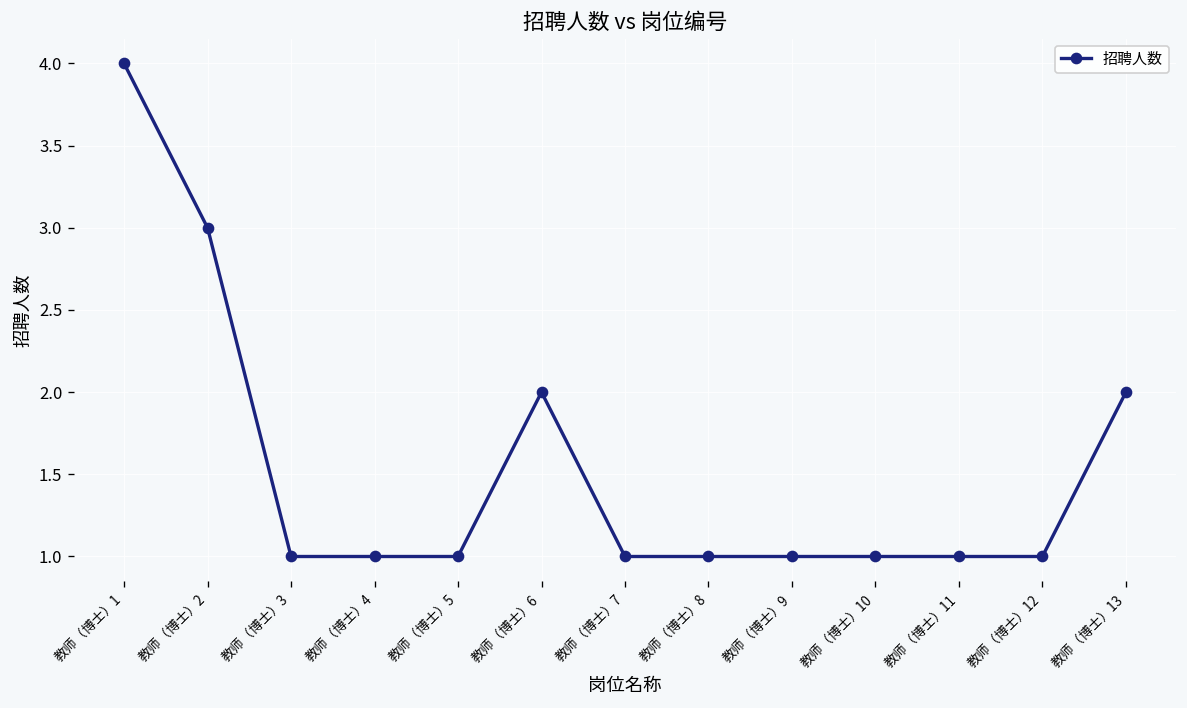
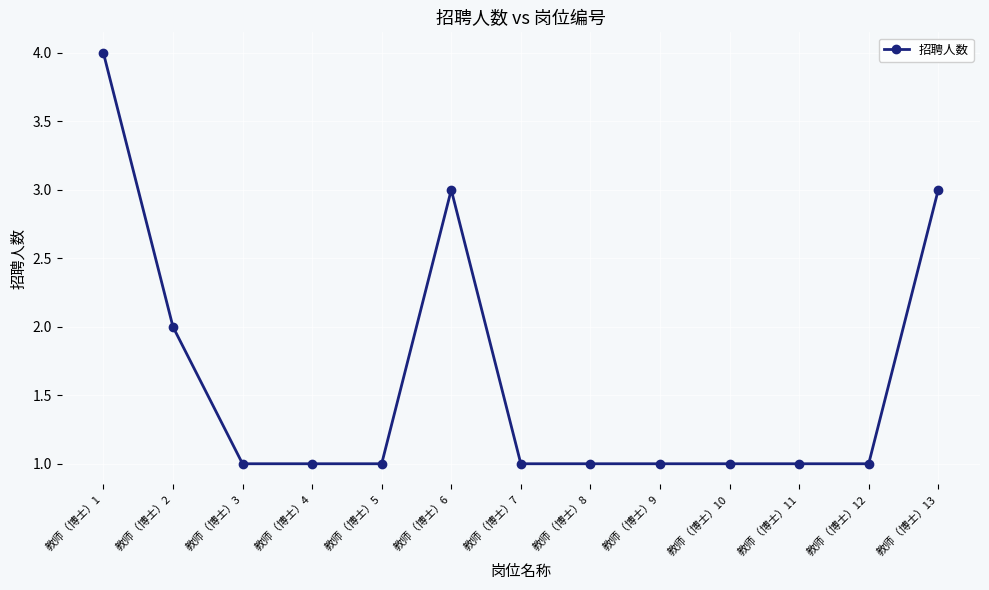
教师（博士）2: 3 -> 2
教师（博士）6: 2 -> 3
教师（博士）13: 2 -> 3
